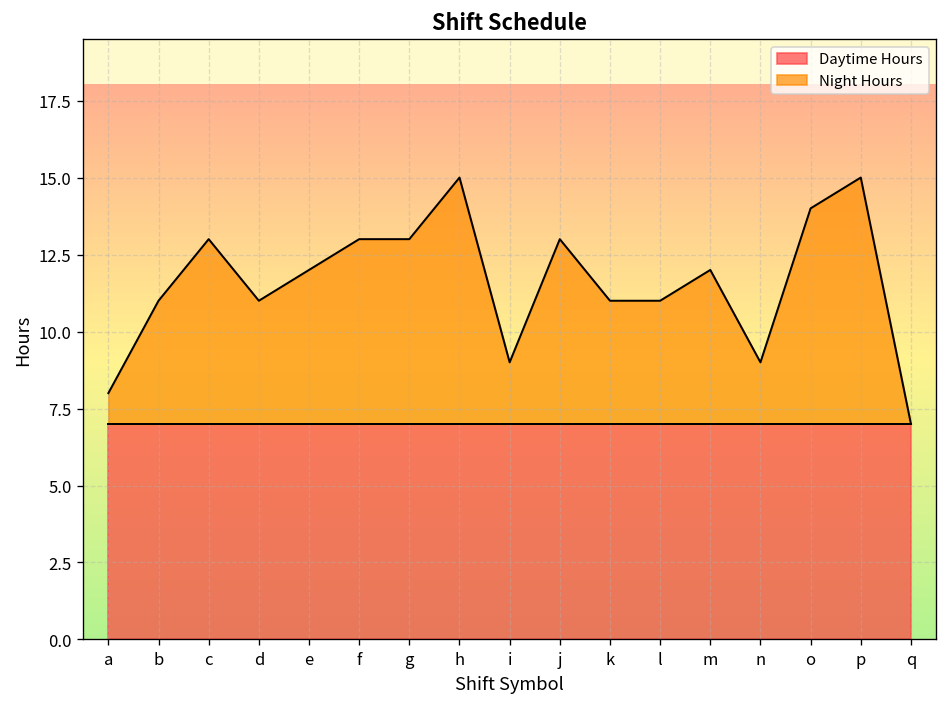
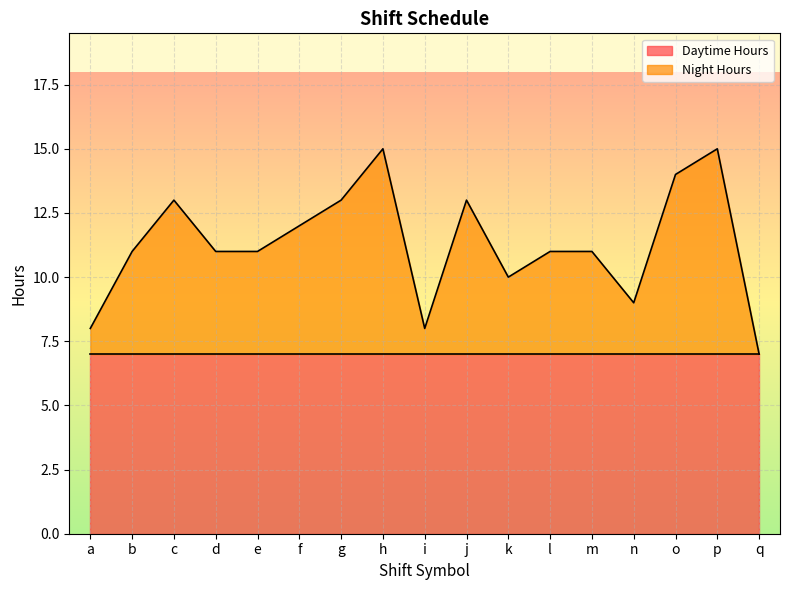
Night Hours, e: 12.0 -> 11.0
Night Hours, f: 13.0 -> 12.0
Night Hours, i: 9.0 -> 8.0
Night Hours, k: 11.0 -> 10.0
Night Hours, m: 12.0 -> 11.0
